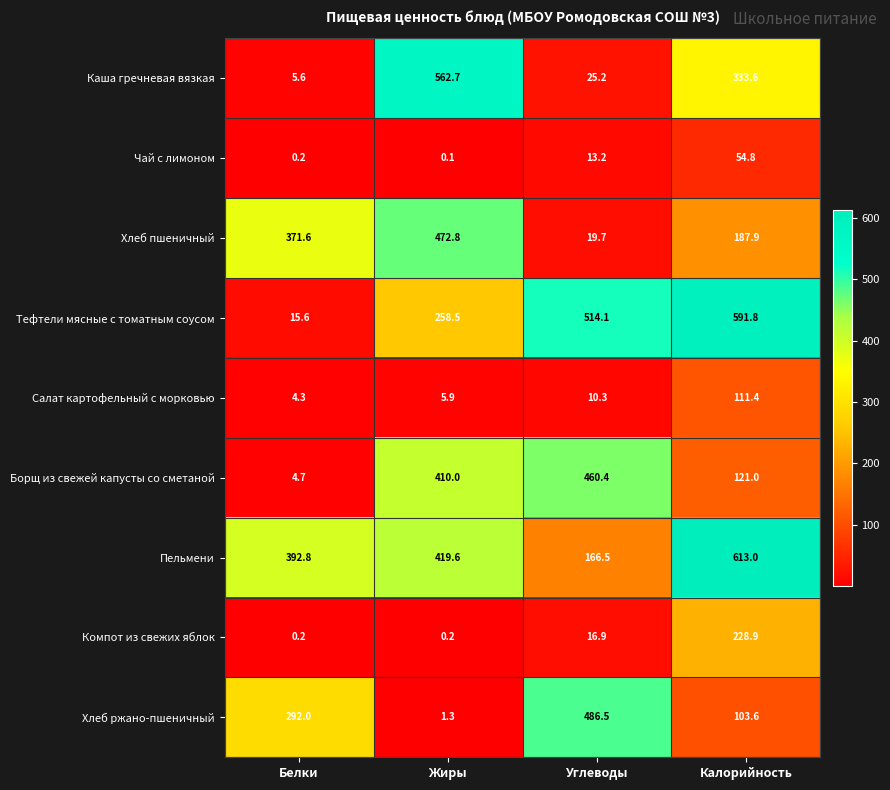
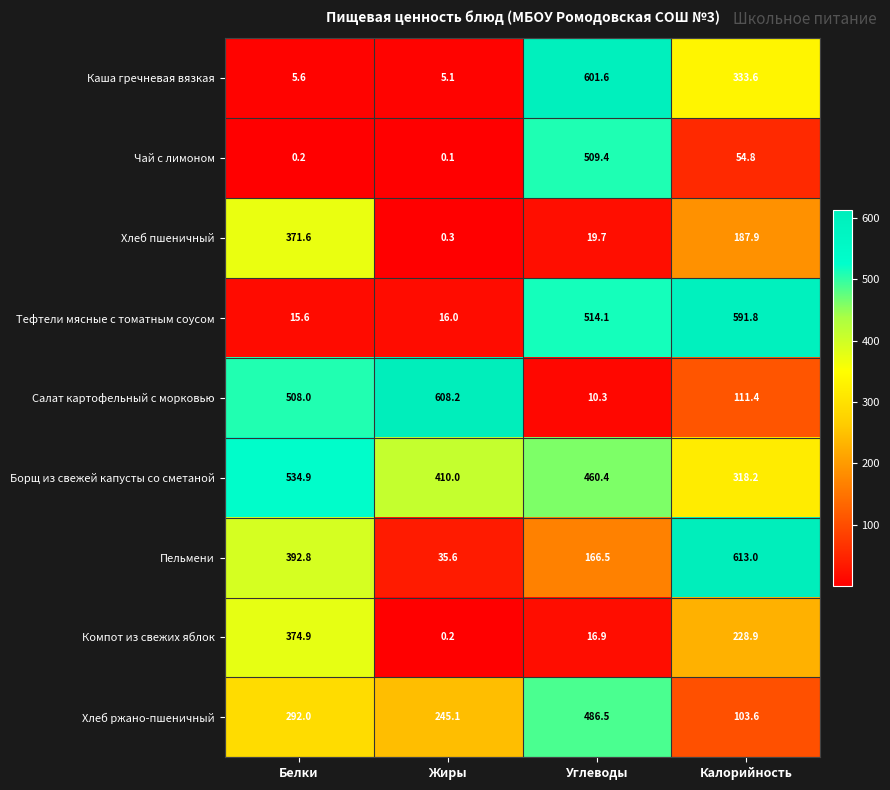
Каша гречневая вязкая, Жиры: 562.7 -> 5.1
Каша гречневая вязкая, Углеводы: 25.2 -> 601.6
Чай с лимоном, Углеводы: 13.2 -> 509.4
Хлеб пшеничный, Жиры: 472.8 -> 0.3
Тефтели мясные с томатным соусом, Жиры: 258.5 -> 16.0
Салат картофельный с морковью, Белки: 4.3 -> 508.0
Салат картофельный с морковью, Жиры: 5.9 -> 608.2
Борщ из свежей капусты со сметаной, Белки: 4.7 -> 534.9
Борщ из свежей капусты со сметаной, Калорийность: 121.0 -> 318.2
Пельмени, Жиры: 419.6 -> 35.6
Компот из свежих яблок, Белки: 0.2 -> 374.9
Хлеб ржано-пшеничный, Жиры: 1.3 -> 245.1
